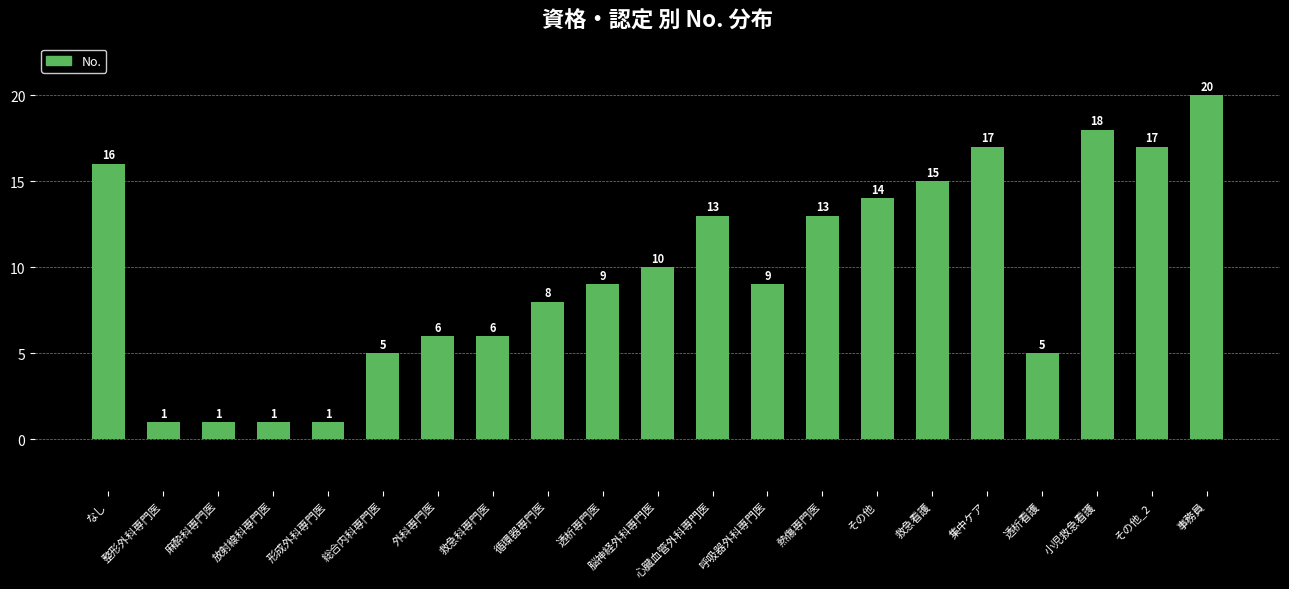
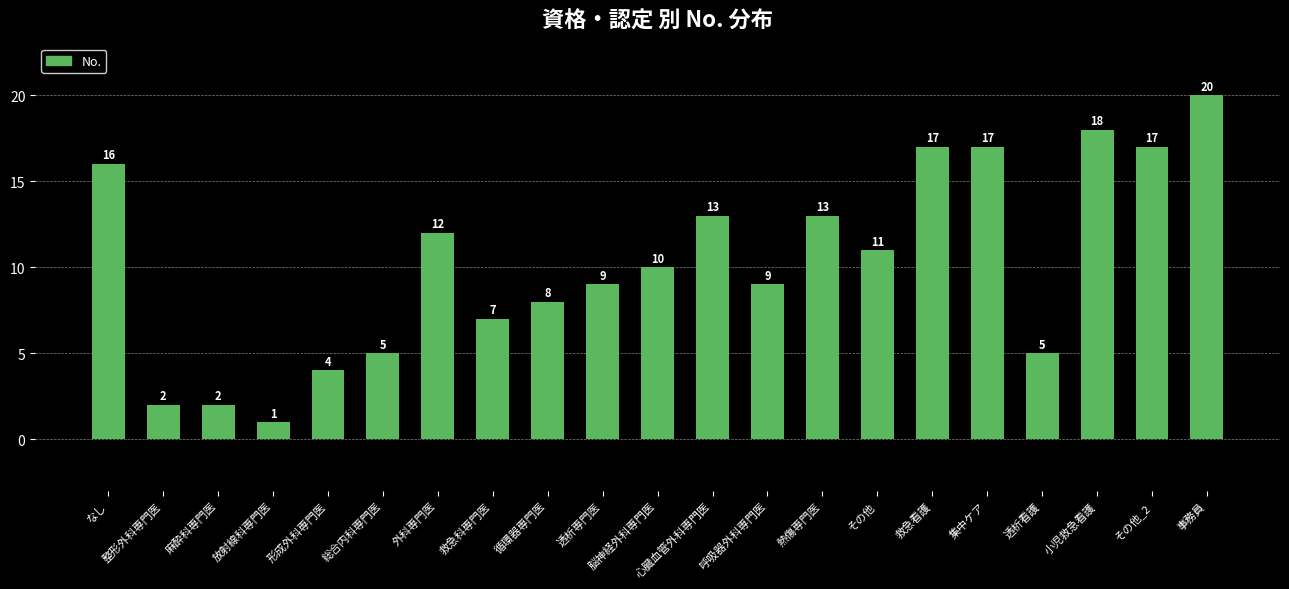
整形外科専門医: 1 -> 2
麻酔科専門医: 1 -> 2
形成外科専門医: 1 -> 4
外科専門医: 6 -> 12
救急科専門医: 6 -> 7
その他: 14 -> 11
救急看護: 15 -> 17
